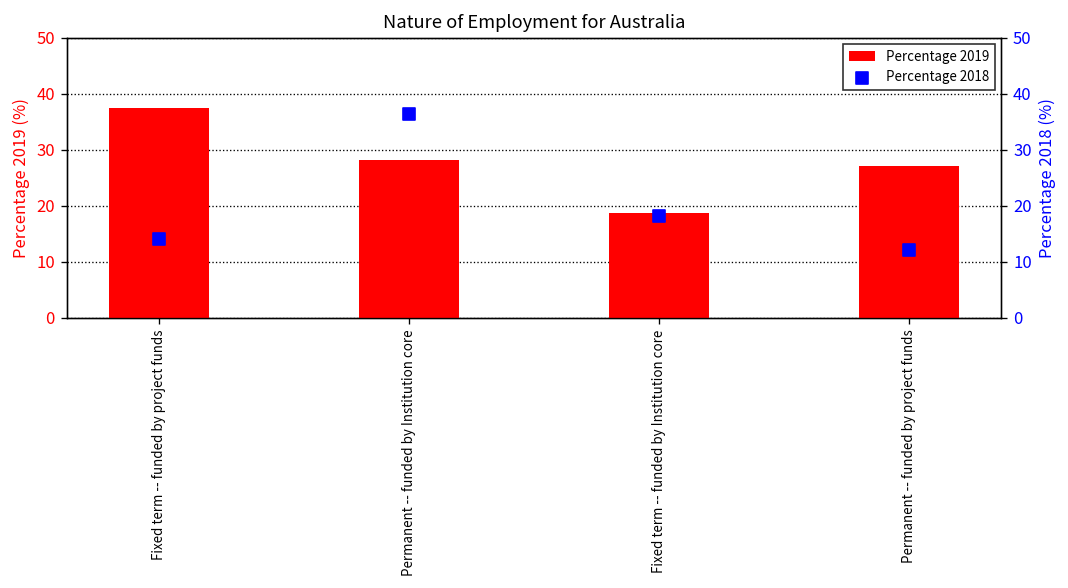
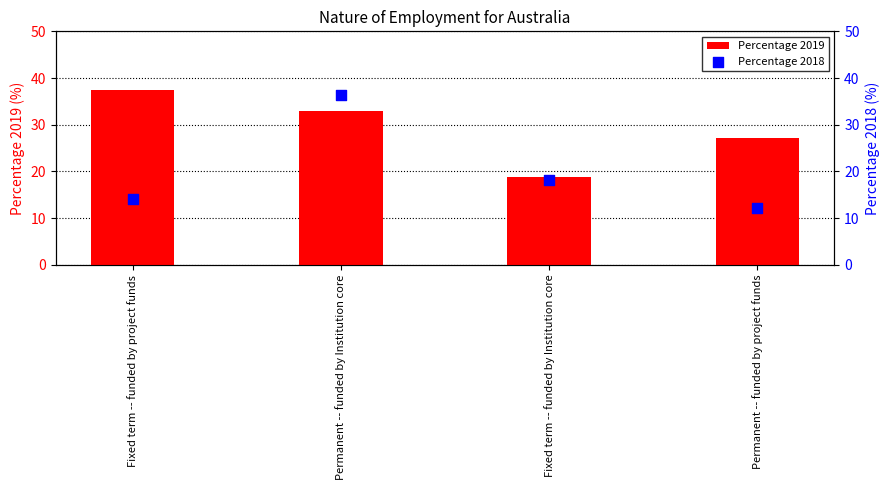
Percentage 2019, Permanent -- funded by Institution core: 28 -> 33
